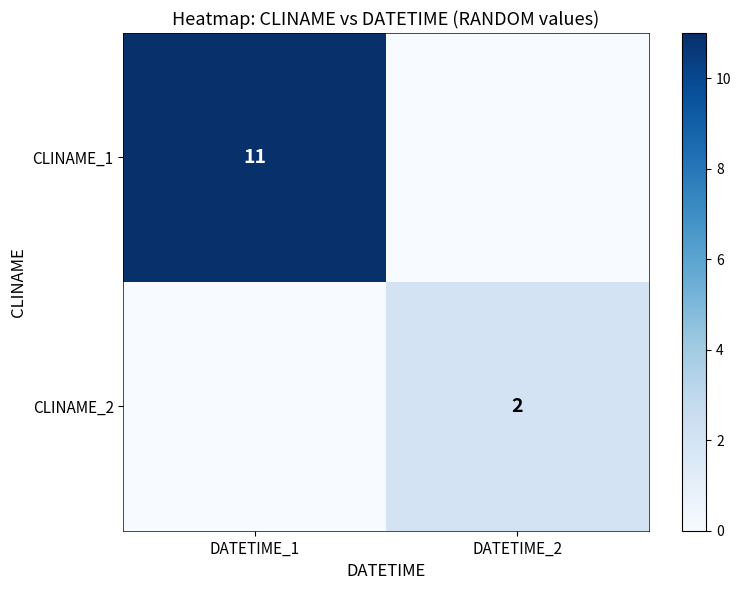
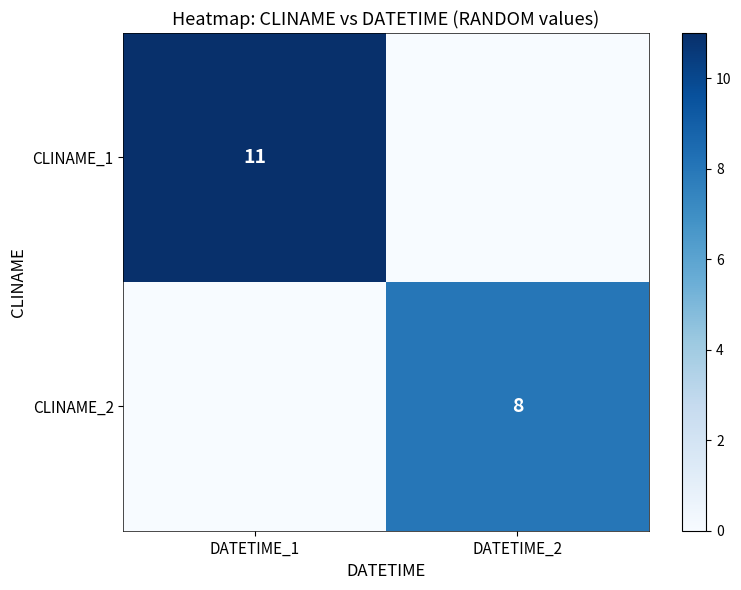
CLINAME_2, DATETIME_2: 2 -> 8
